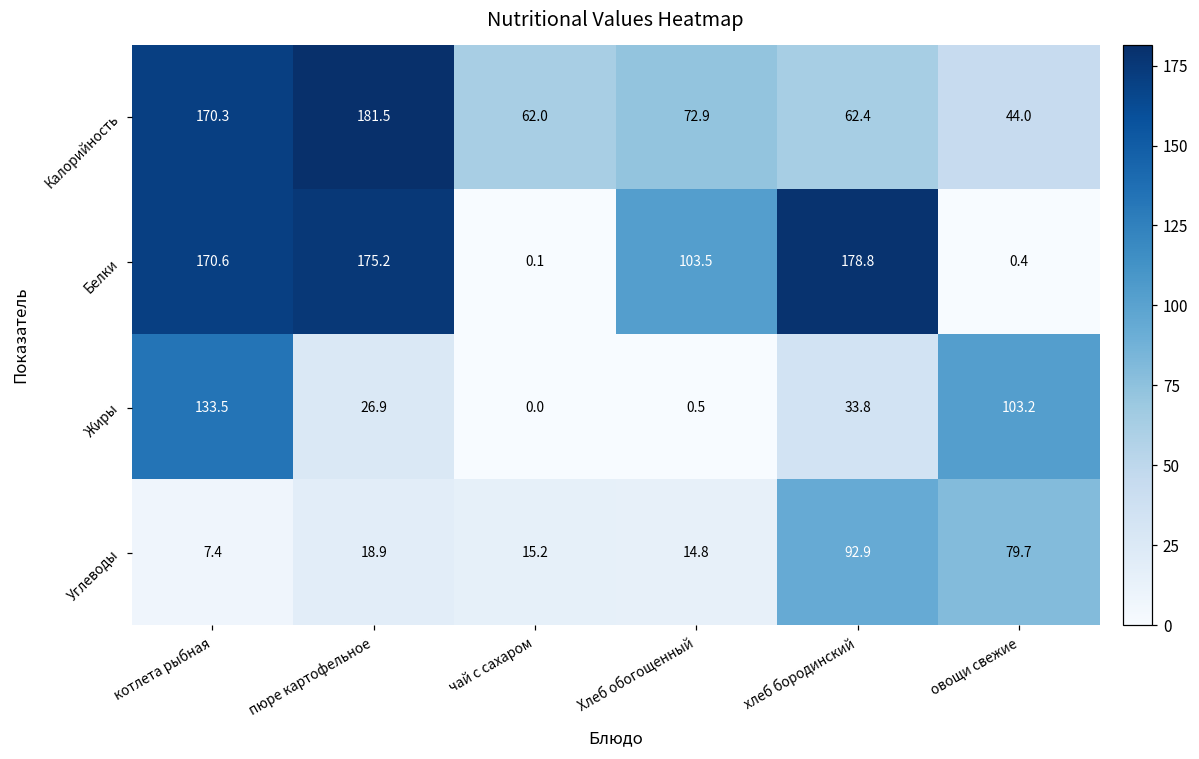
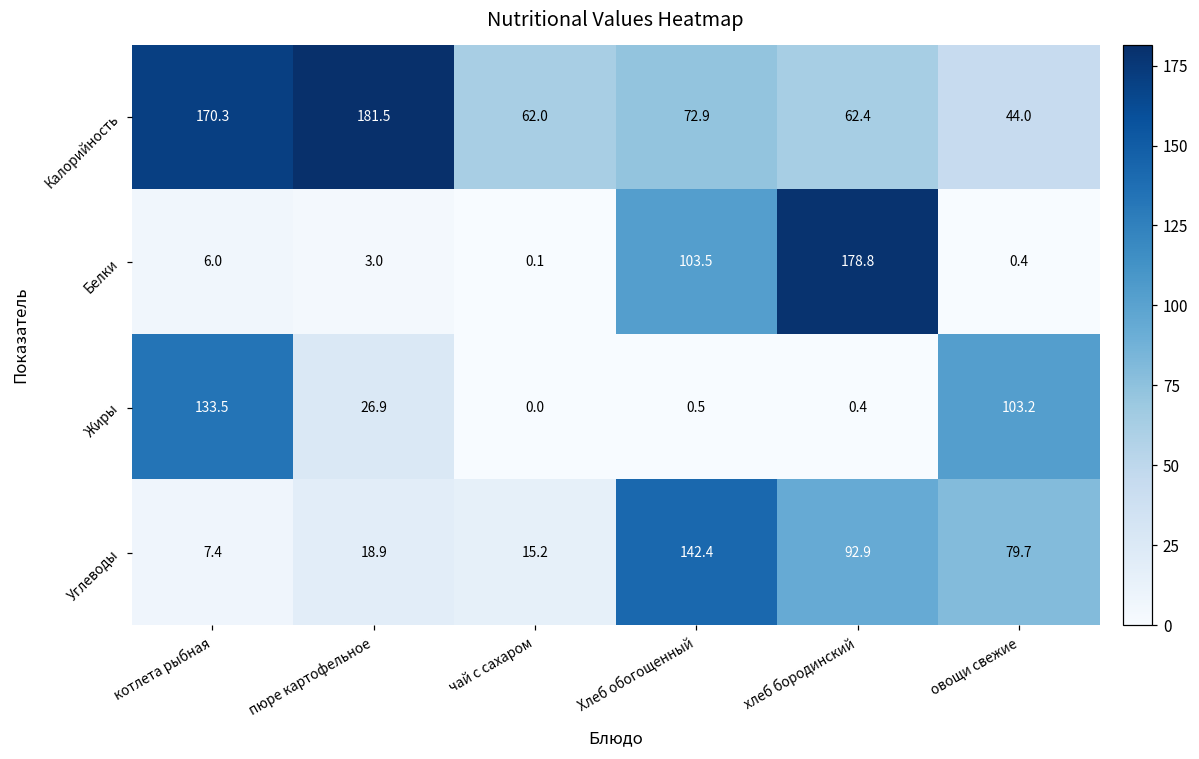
Белки, котлета рыбная: 170.6 -> 6.0
Белки, пюре картофельное: 175.2 -> 3.0
Жиры, хлеб бородинский: 33.8 -> 0.4
Углеводы, Хлеб обогощенный: 14.8 -> 142.4
